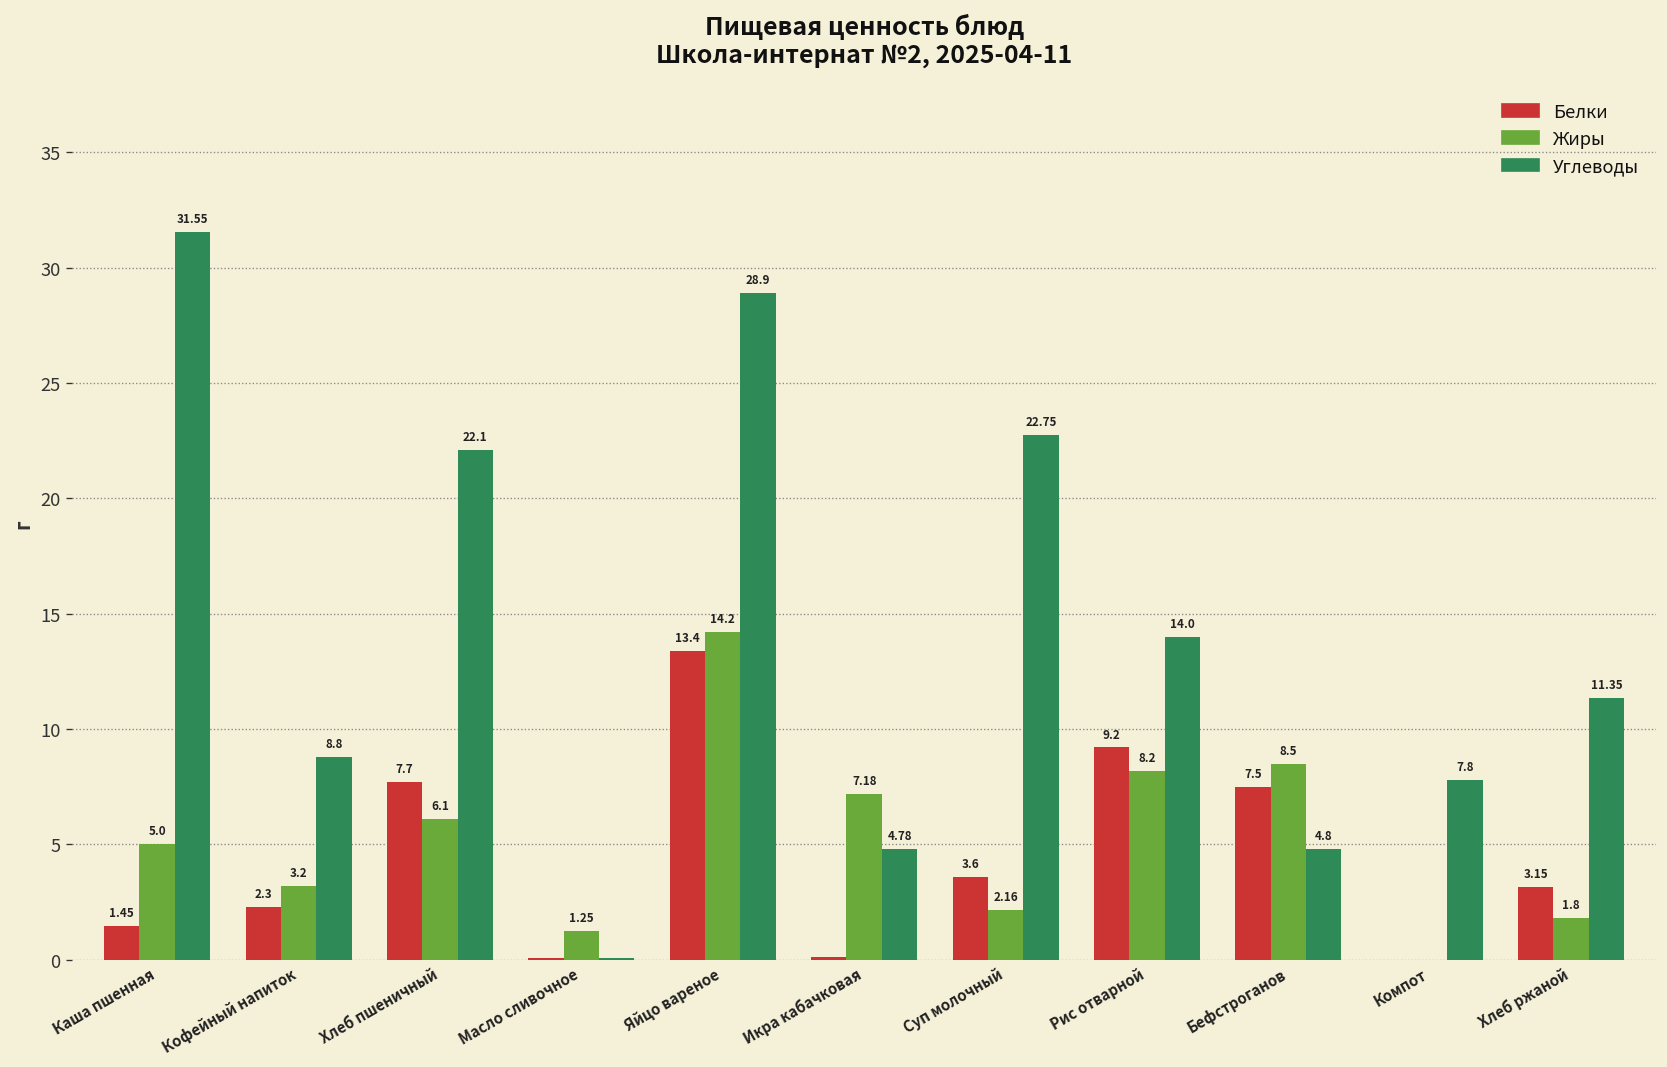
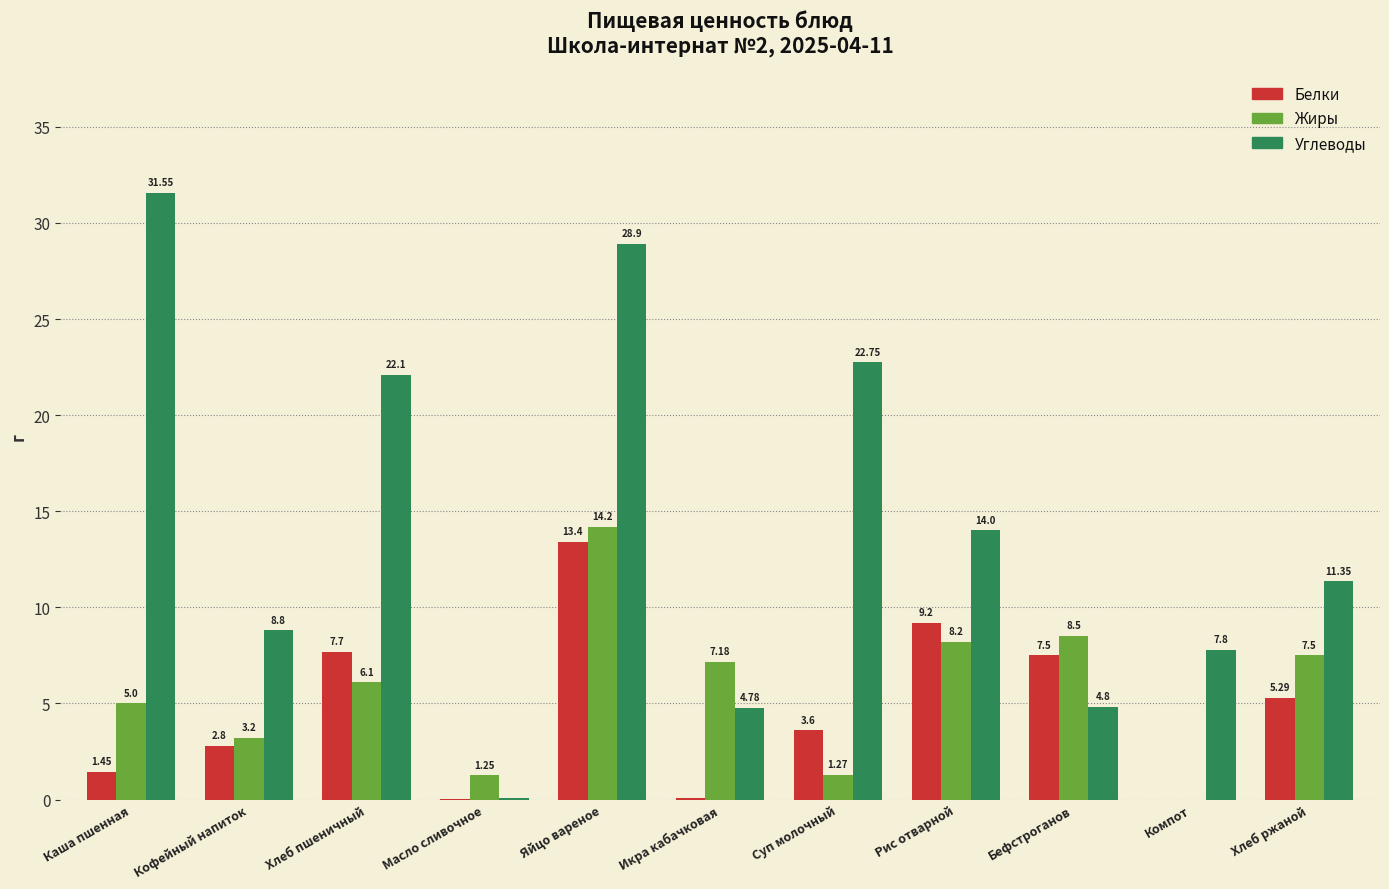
Белки, Кофейный напиток: 2.3 -> 2.8
Жиры, Суп молочный: 2.16 -> 1.27
Белки, Хлеб ржаной: 3.15 -> 5.29
Жиры, Хлеб ржаной: 1.8 -> 7.5
